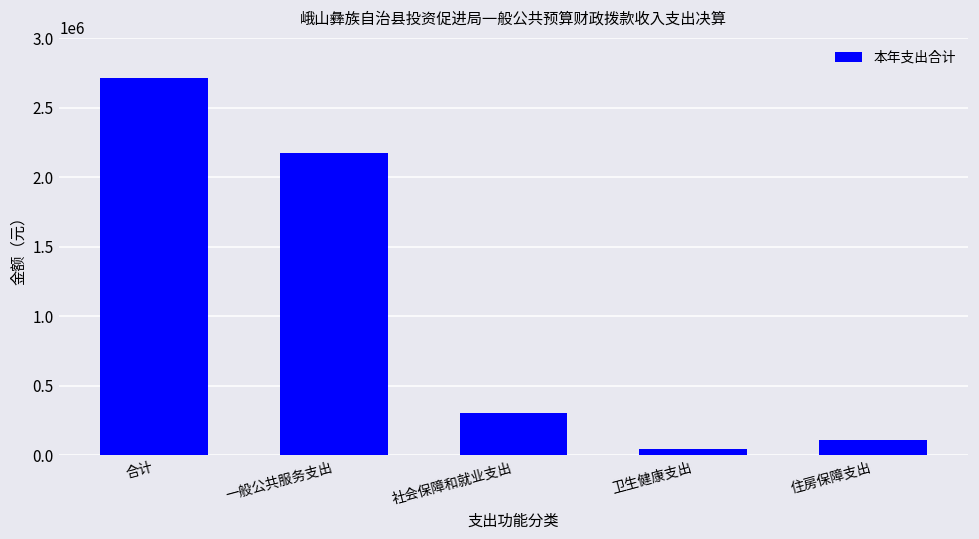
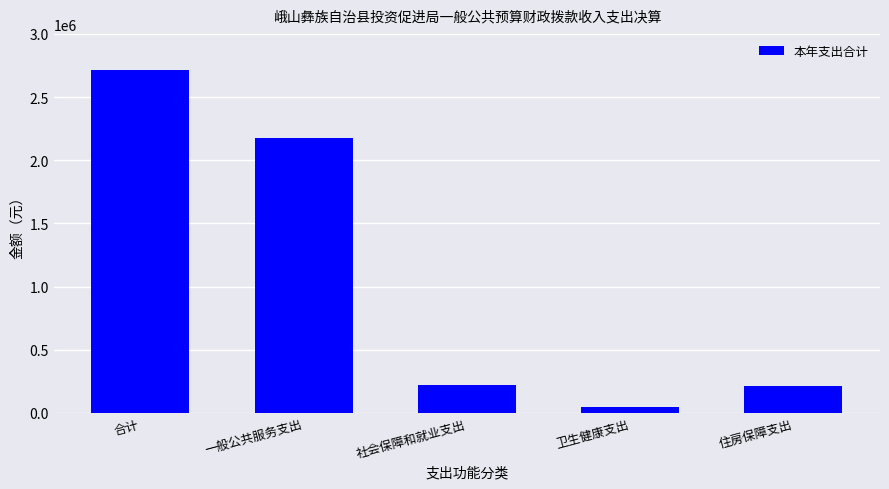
社会保障和就业支出: 300000 -> 220000
住房保障支出: 110000 -> 210000
